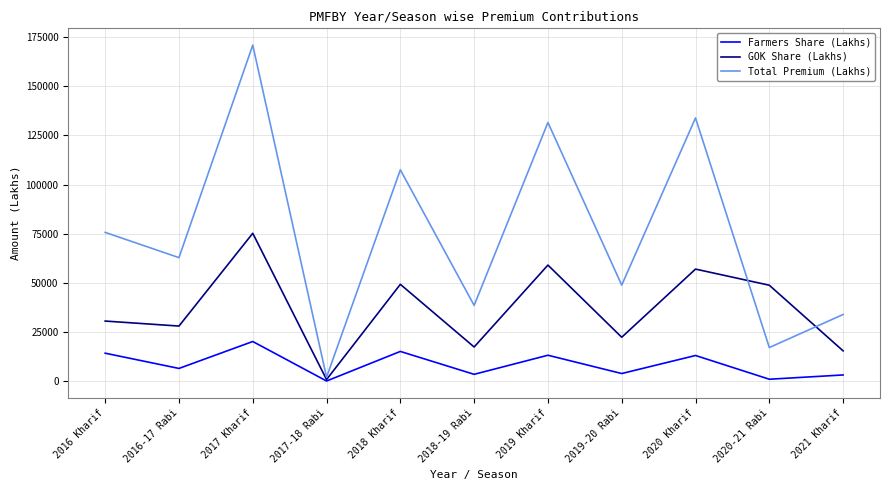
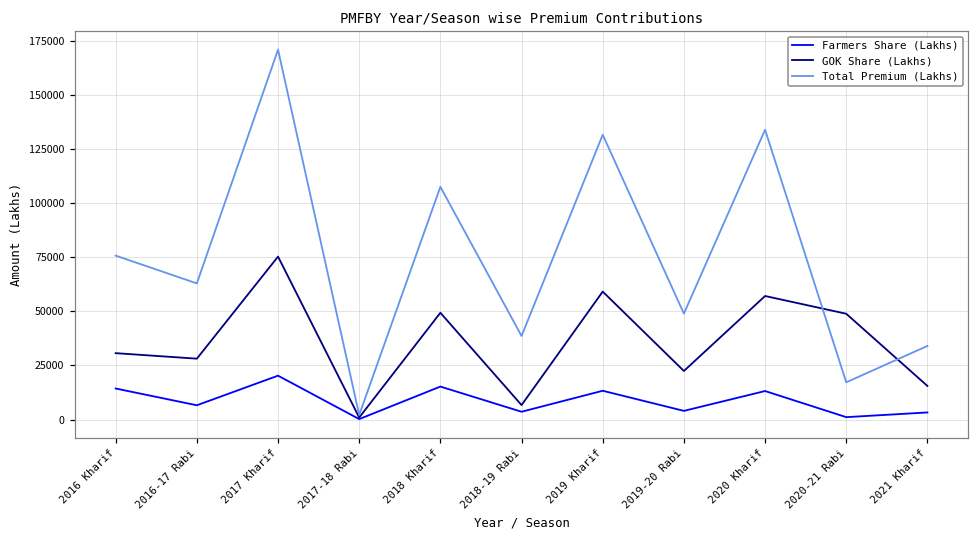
GOK Share (Lakhs), 2018-19 Rabi: 18000 -> 7000
